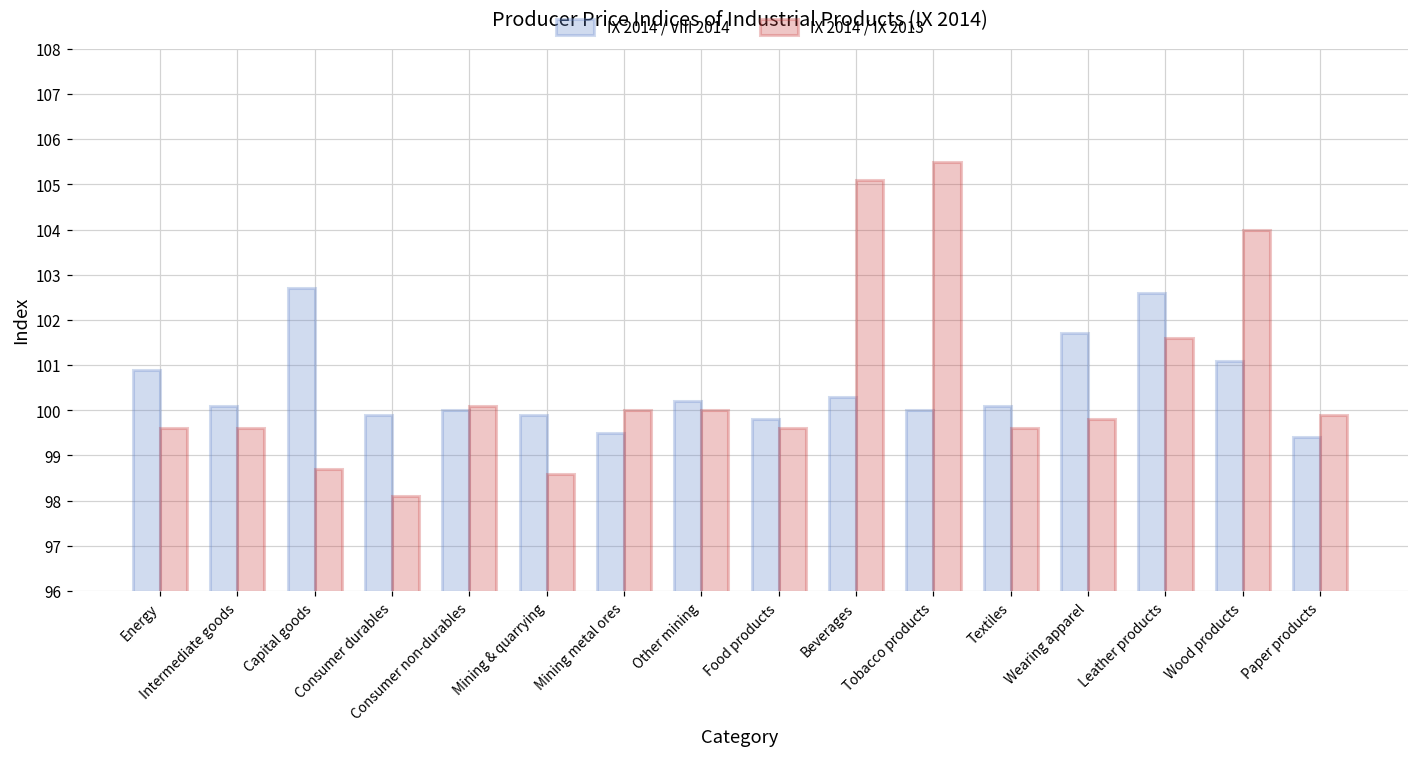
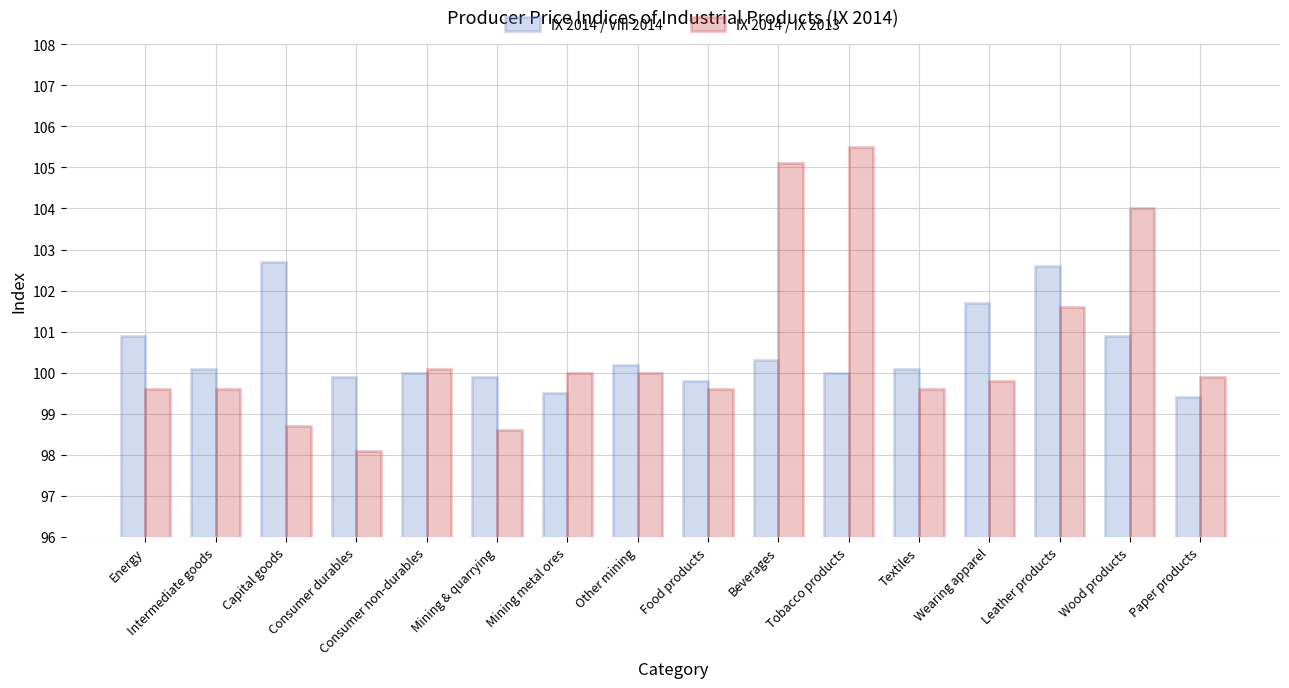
IX 2014 / VIII 2014, Wood products: 101.1 -> 100.9
